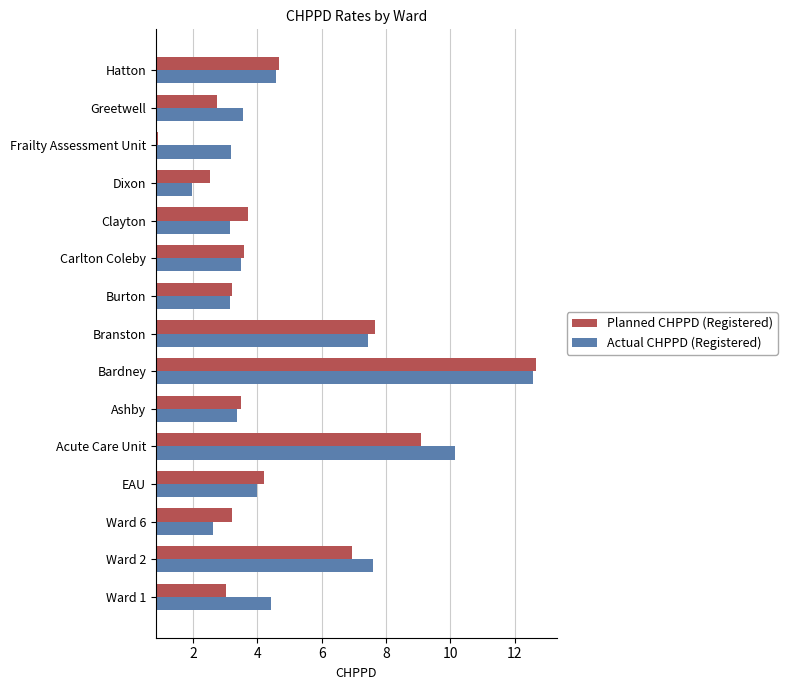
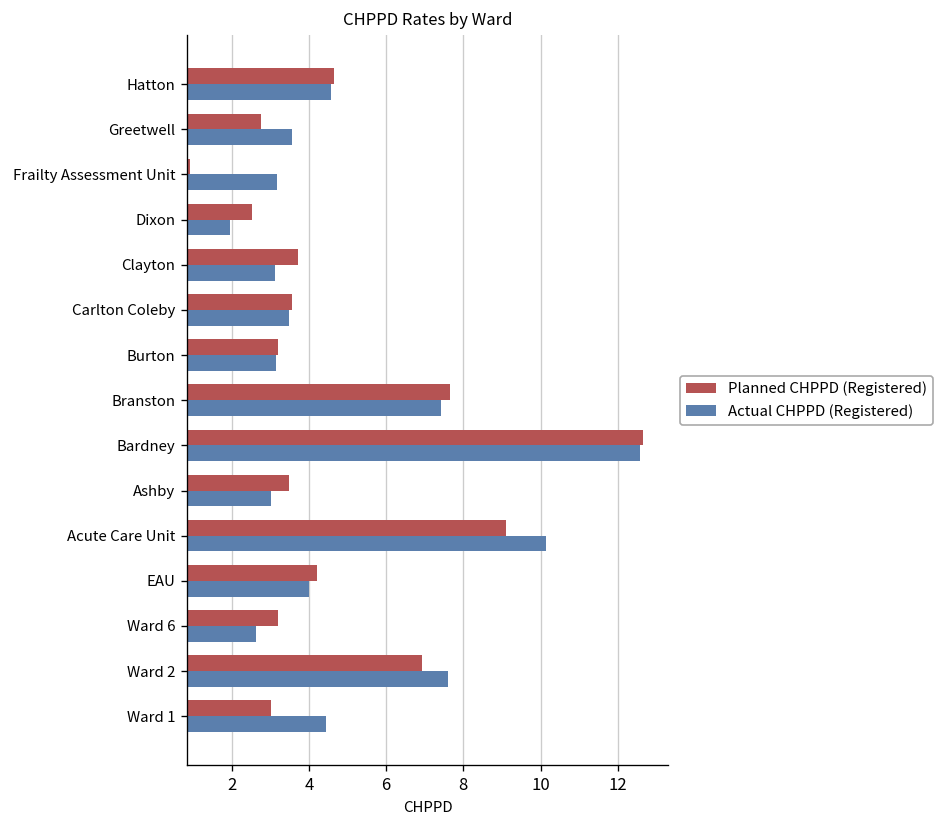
Actual CHPPD (Registered), Ashby: 3.4 -> 3.0
